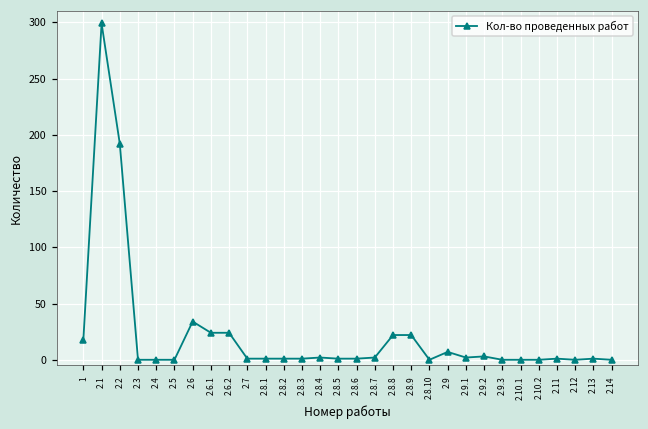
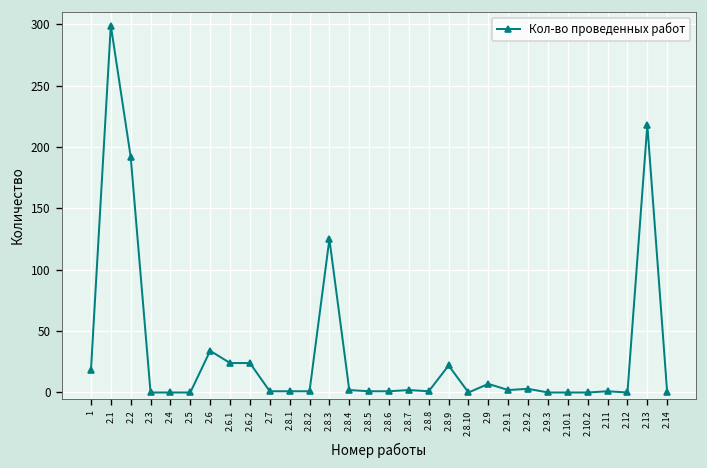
2.8.3: 1 -> 125
2.8.8: 22 -> 1
2.13: 1 -> 218
